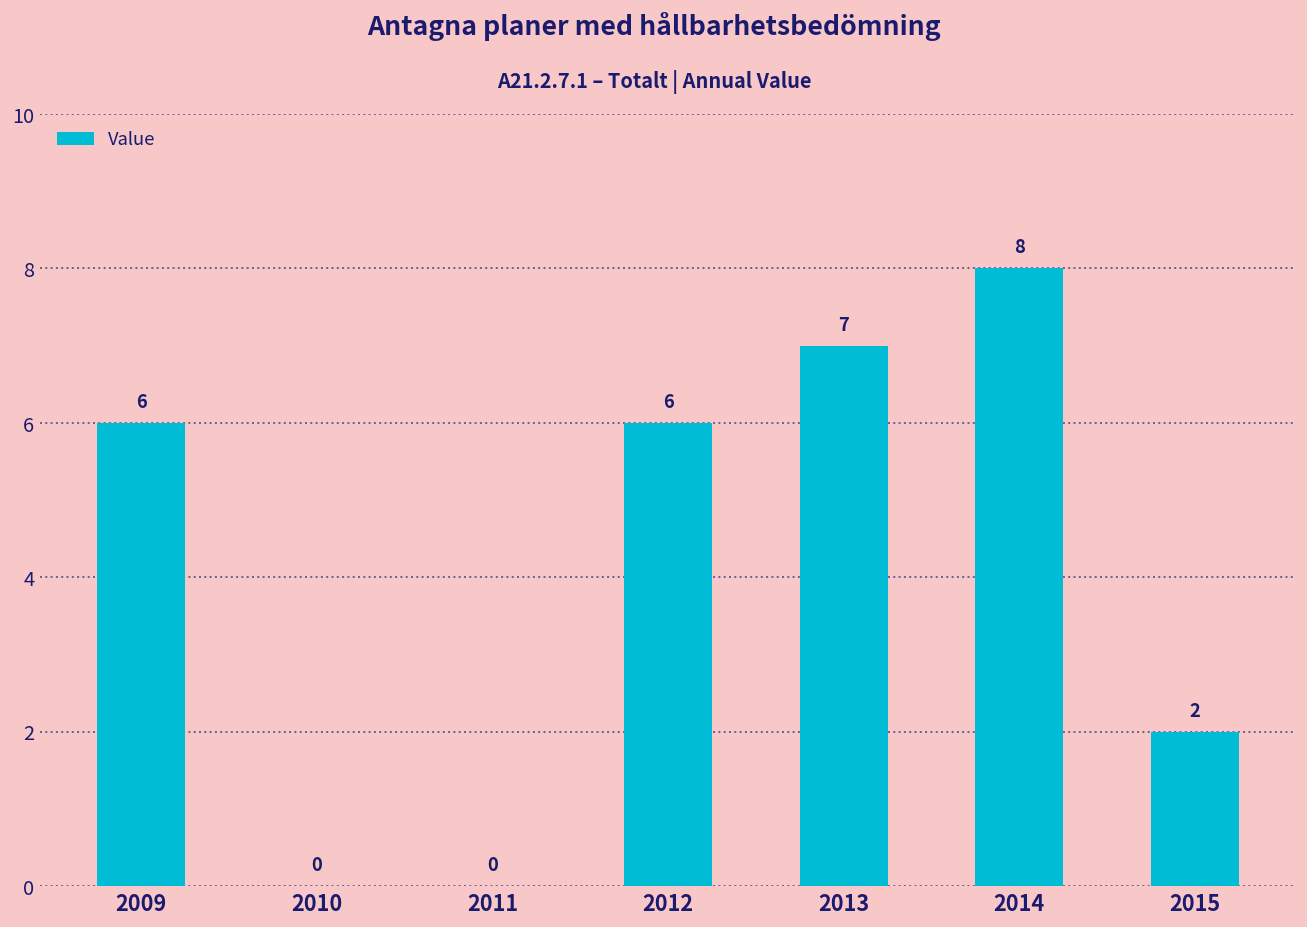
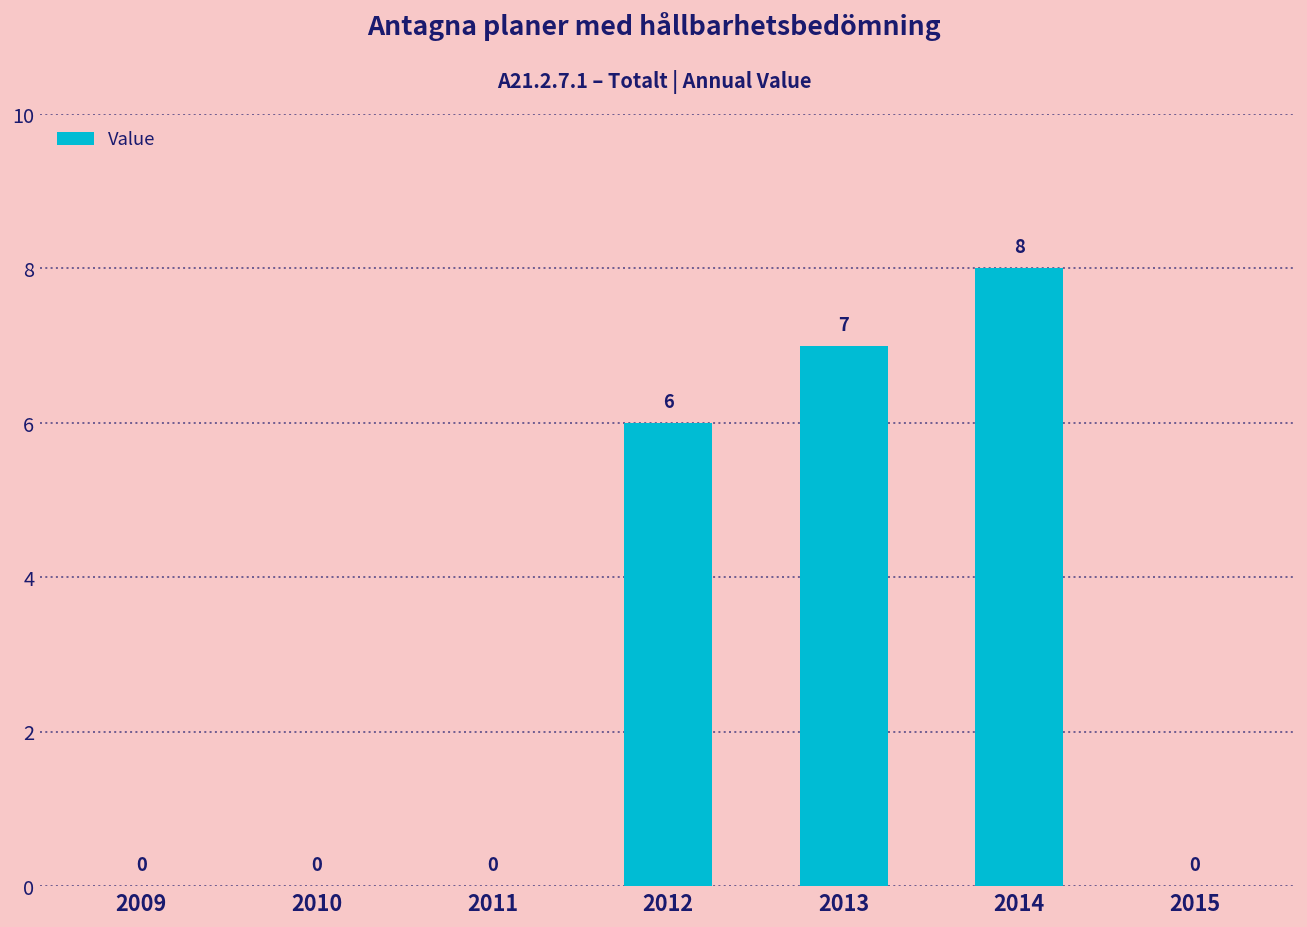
2009: 6 -> 0
2015: 2 -> 0
